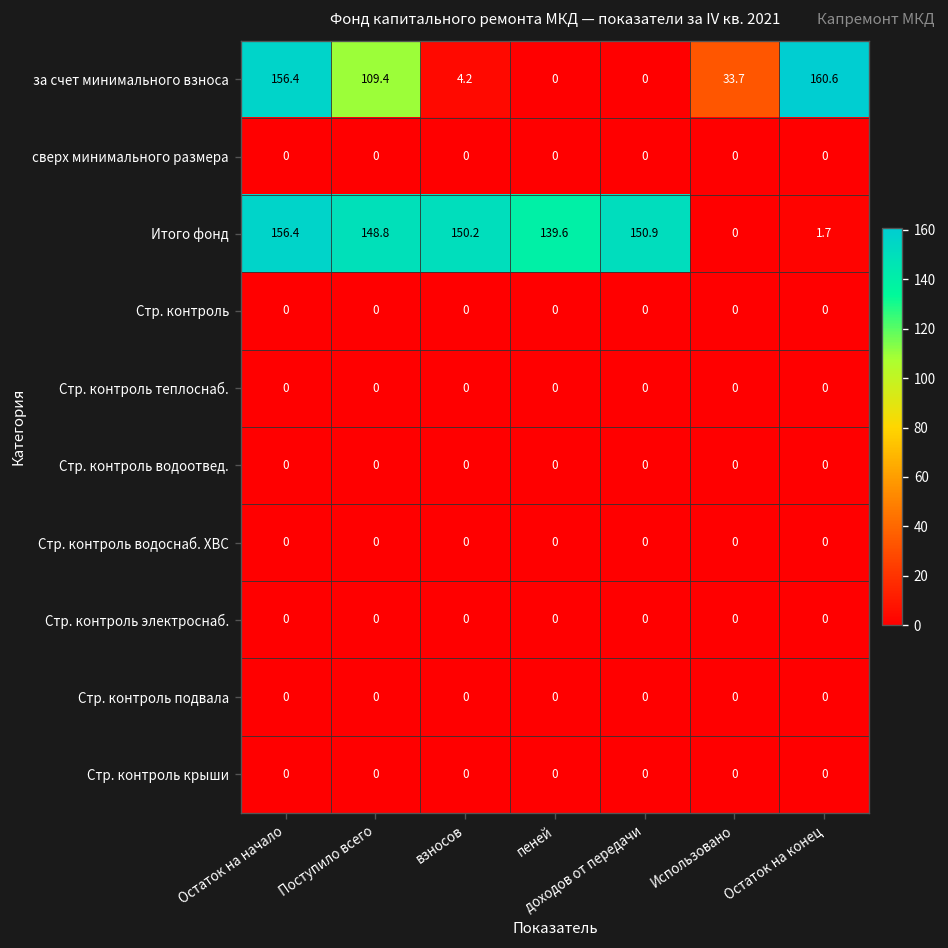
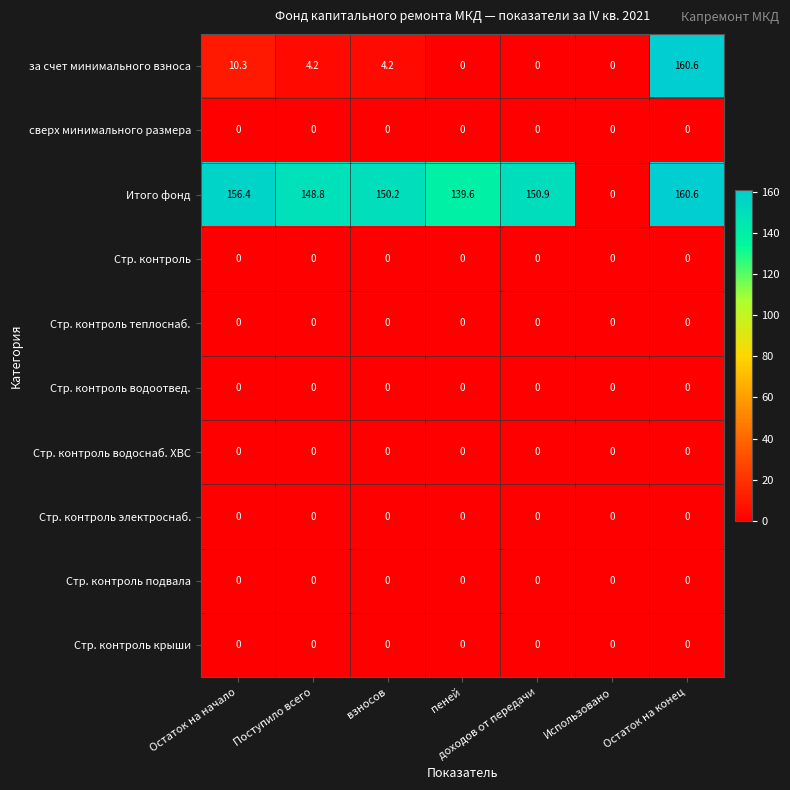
за счет минимального взноса, Остаток на начало: 156.4 -> 10.3
за счет минимального взноса, Поступило всего: 109.4 -> 4.2
за счет минимального взноса, Использовано: 33.7 -> 0
Итого фонд, Остаток на конец: 1.7 -> 160.6
